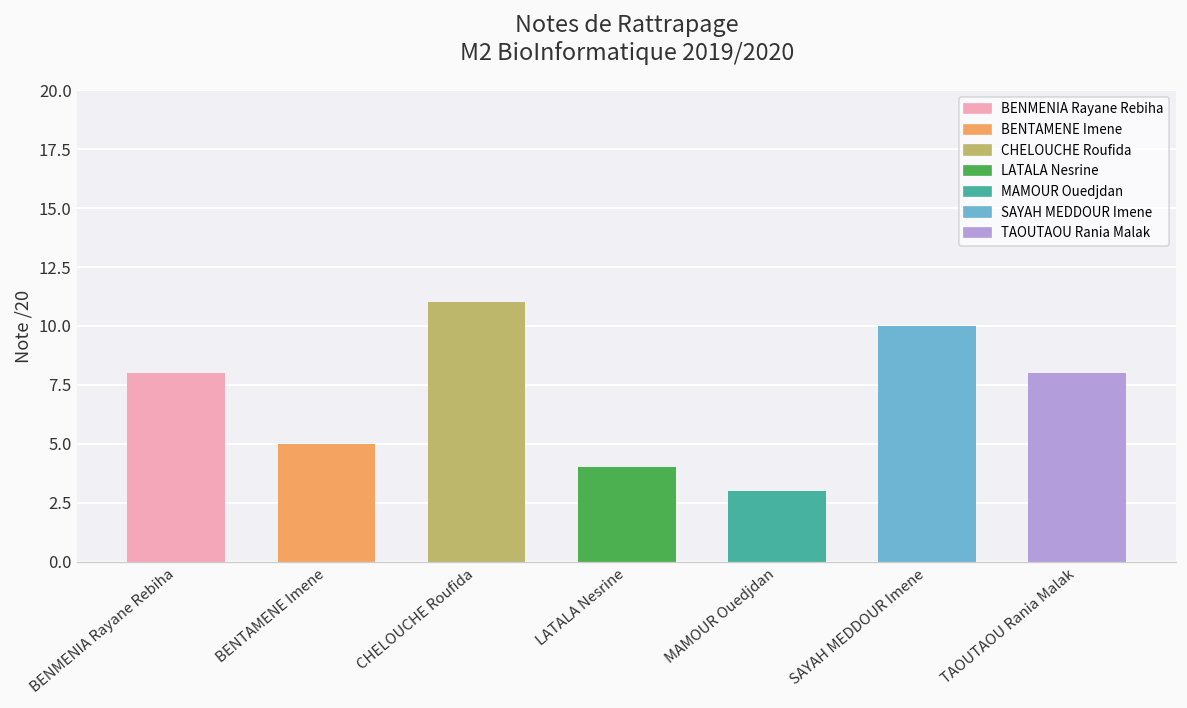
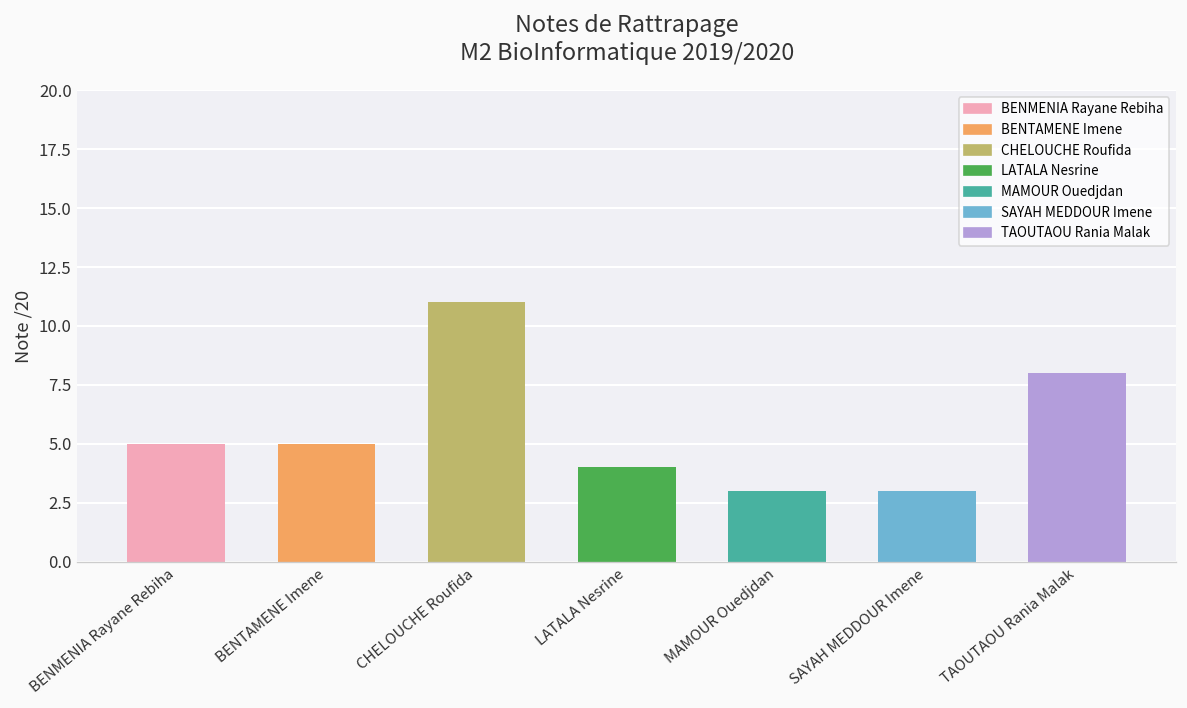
BENMENIA Rayane Rebiha: 8 -> 5
SAYAH MEDDOUR Imene: 10 -> 3
